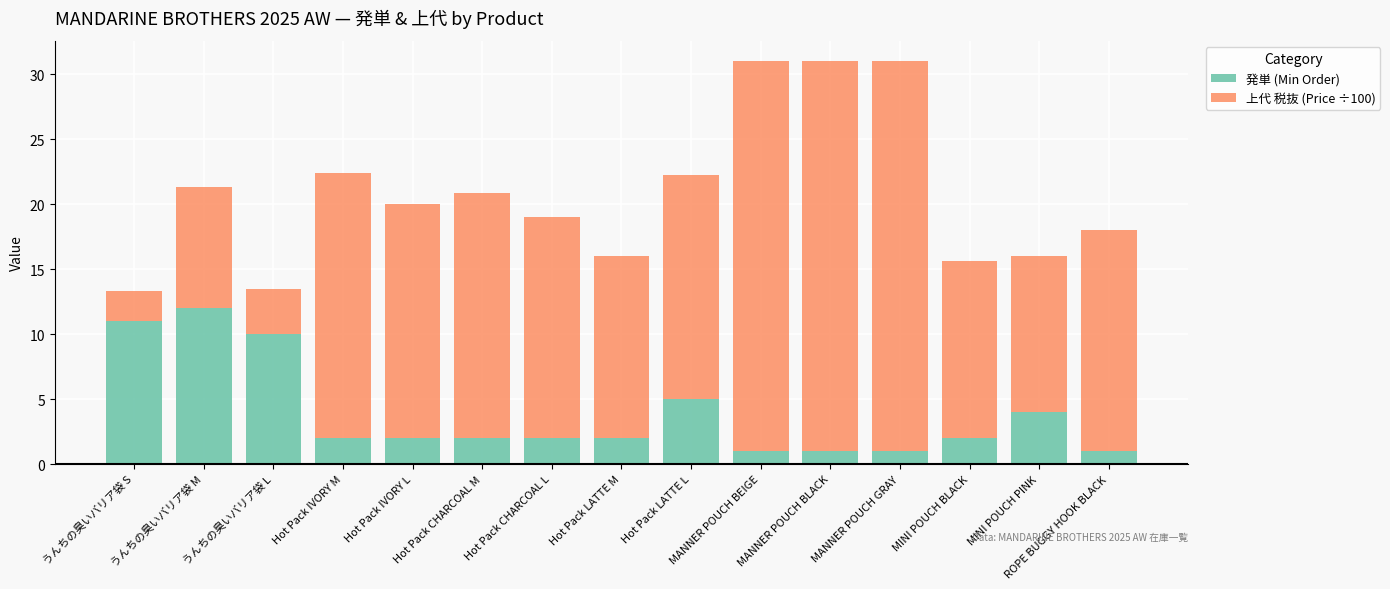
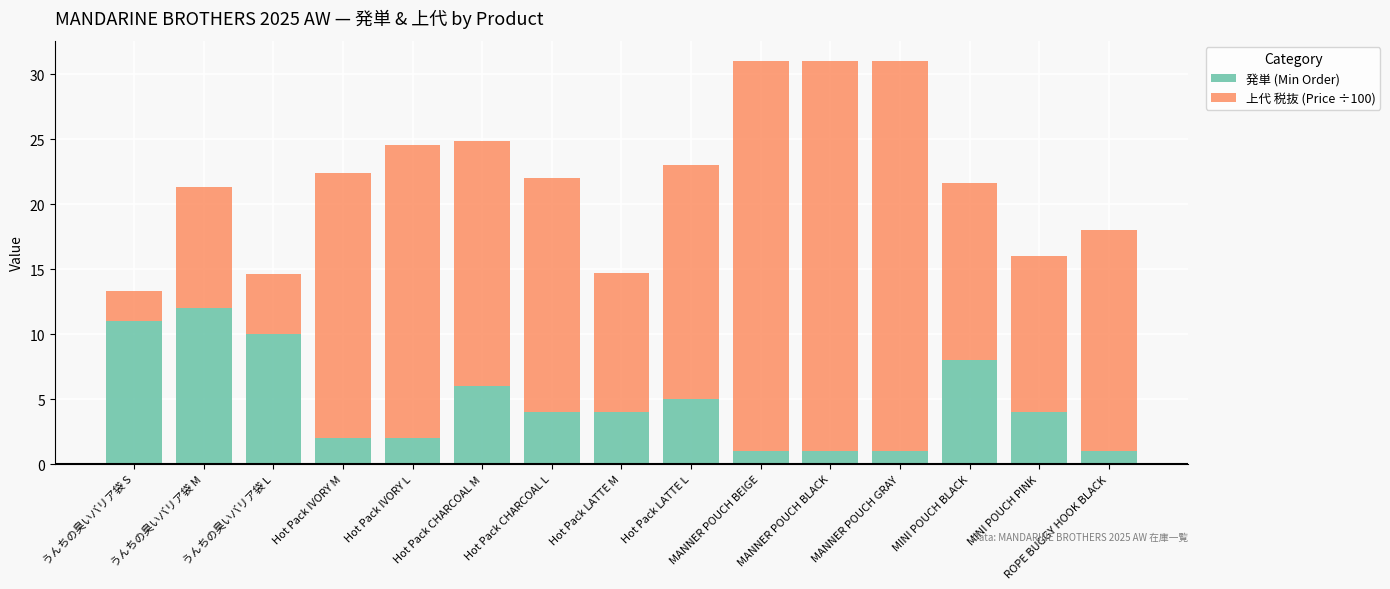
上代 税抜 (Price ÷100), うんちの臭いバリア袋 L: 3.5 -> 4.7
上代 税抜 (Price ÷100), Hot Pack IVORY L: 18.0 -> 22.5
発単 (Min Order), Hot Pack CHARCOAL M: 2 -> 6
発単 (Min Order), Hot Pack CHARCOAL L: 2 -> 4
上代 税抜 (Price ÷100), Hot Pack CHARCOAL L: 17.0 -> 18.0
発単 (Min Order), Hot Pack LATTE M: 2 -> 4
上代 税抜 (Price ÷100), Hot Pack LATTE M: 14.0 -> 10.7
上代 税抜 (Price ÷100), Hot Pack LATTE L: 17.2 -> 18.0
発単 (Min Order), MINI POUCH BLACK: 2 -> 8
